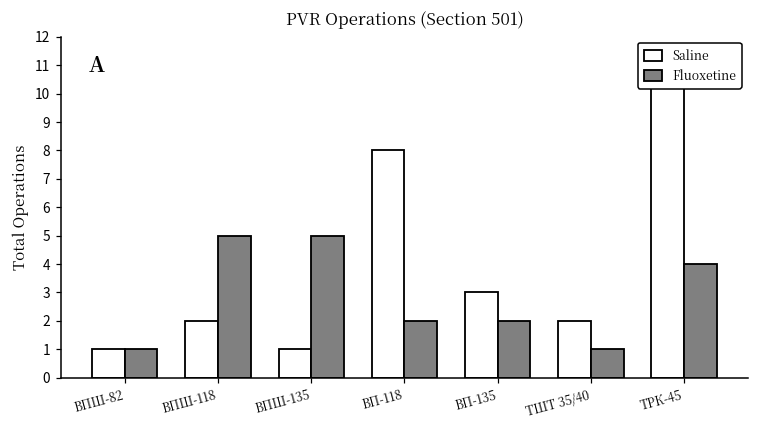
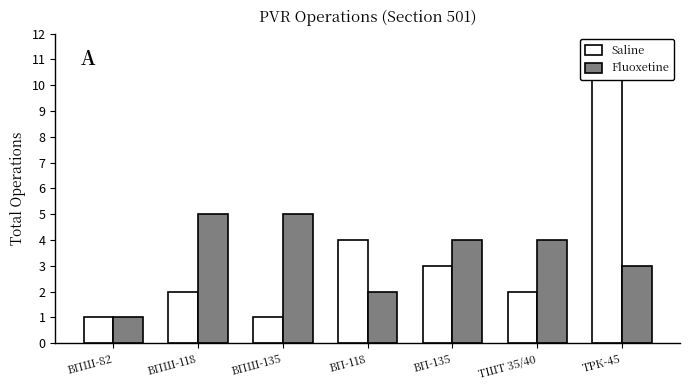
Saline, ВП-118: 8 -> 4
Fluoxetine, ВП-135: 2 -> 4
Fluoxetine, ТШТ 35/40: 1 -> 4
Fluoxetine, ТРК-45: 4 -> 3
